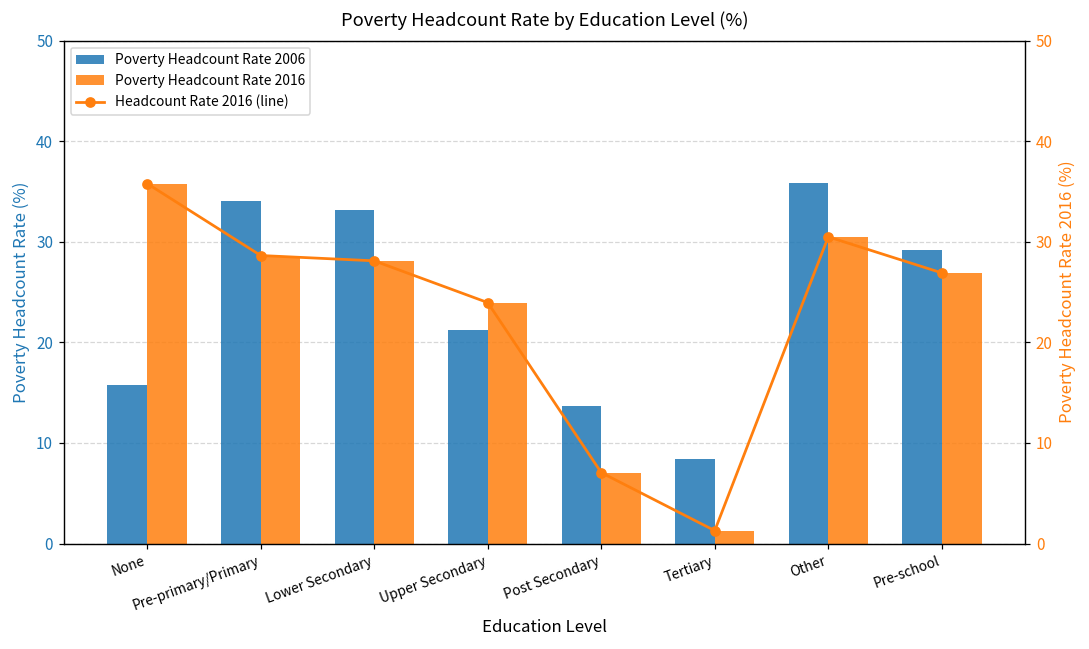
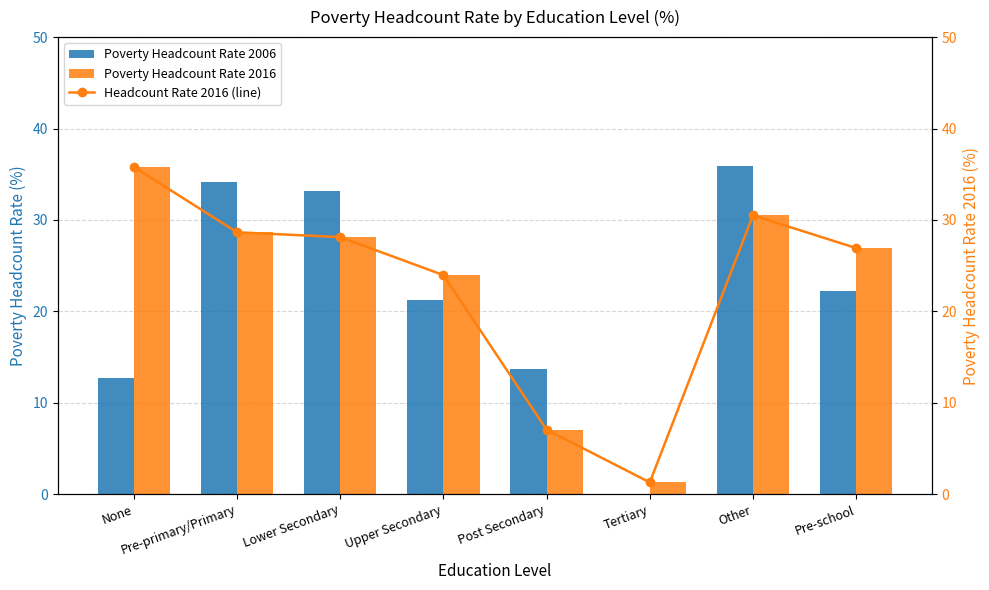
Poverty Headcount Rate 2006, None: 16 -> 13
Poverty Headcount Rate 2006, Tertiary: 8 -> 0
Poverty Headcount Rate 2006, Pre-school: 29 -> 22
